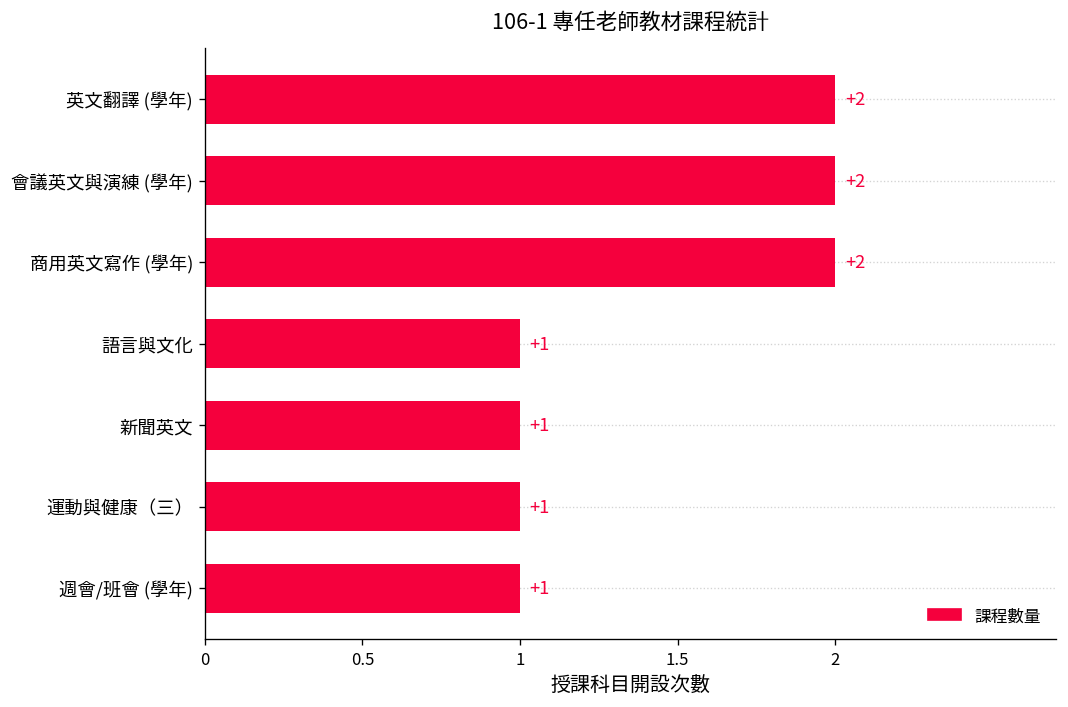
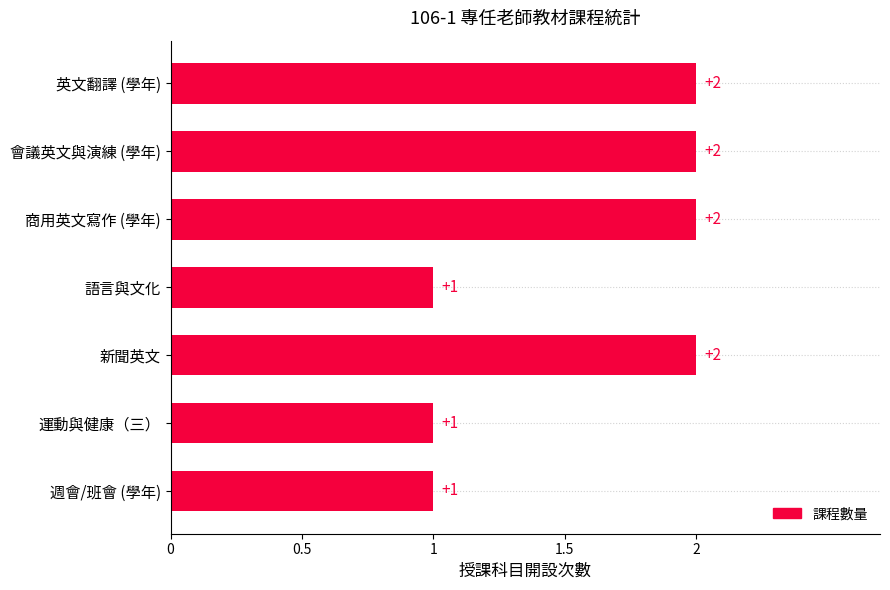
新聞英文: +1 -> +2
